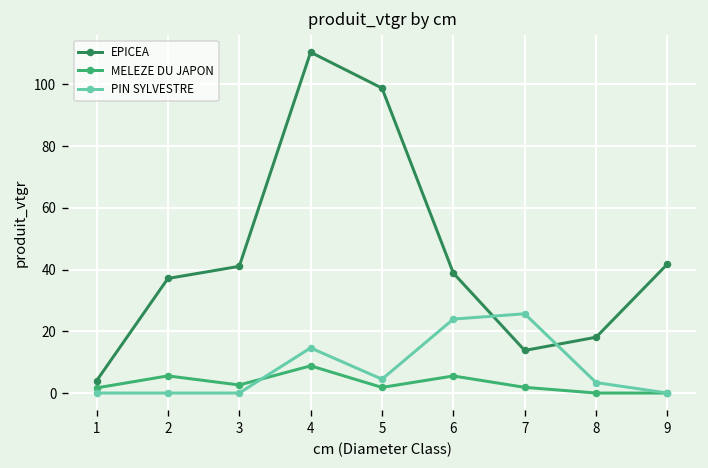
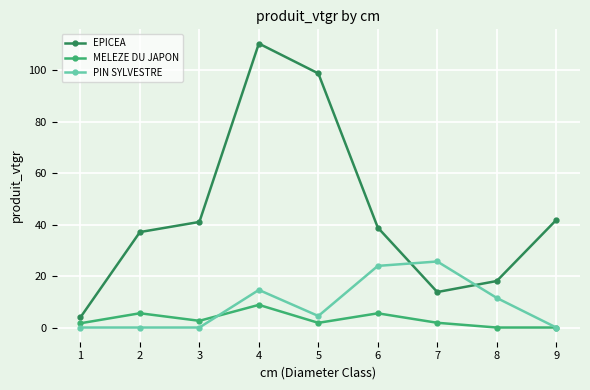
PIN SYLVESTRE, 8: 3 -> 12
